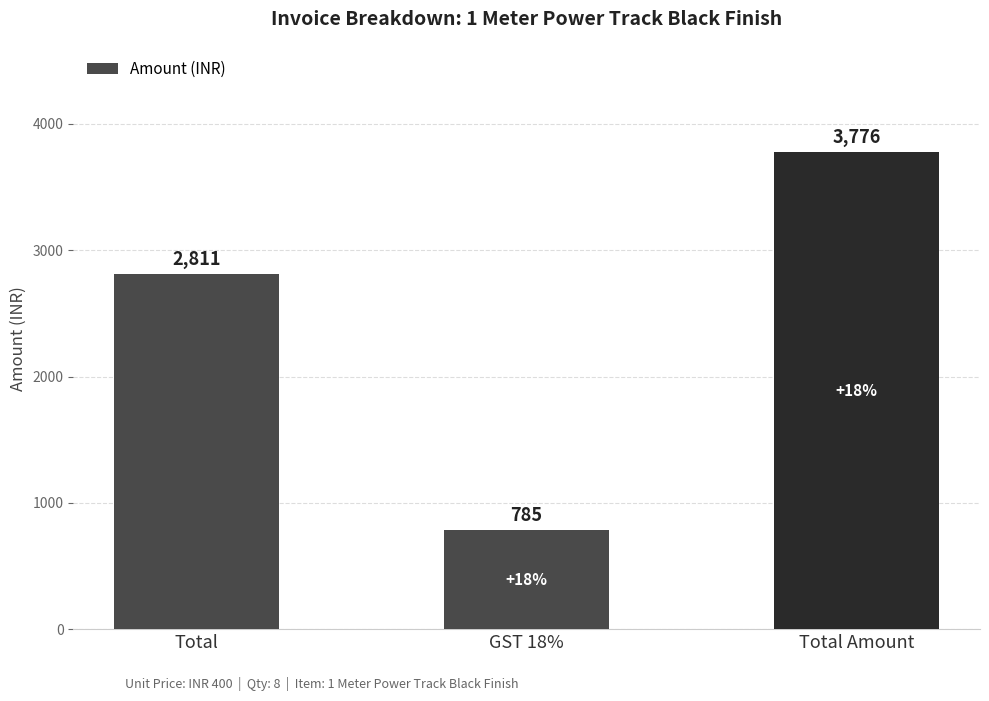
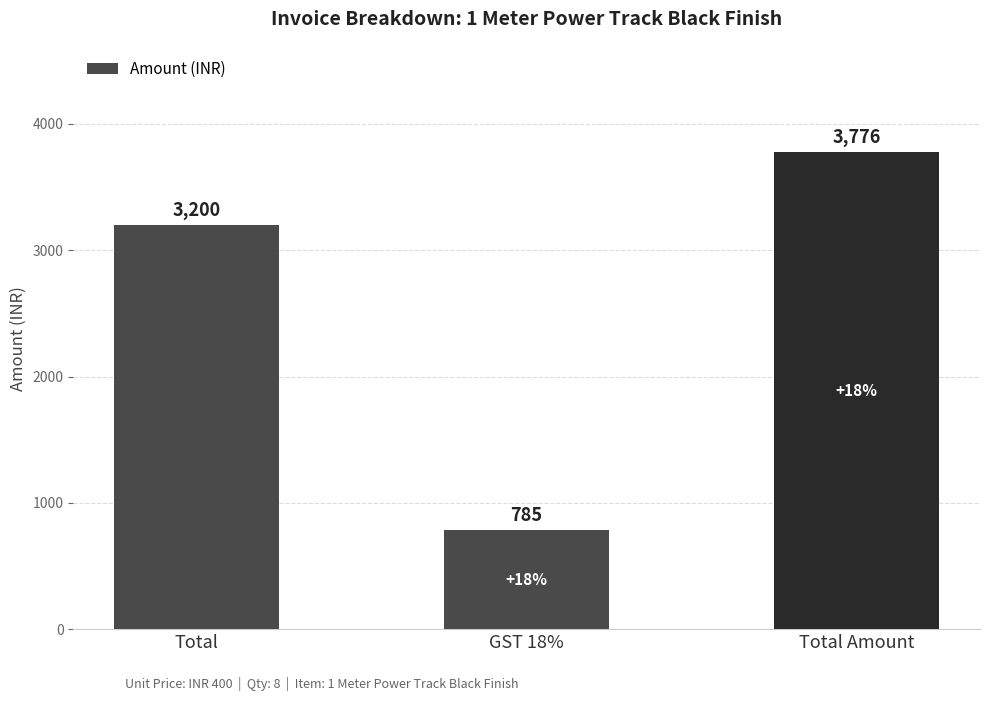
Total: 2,811 -> 3,200
